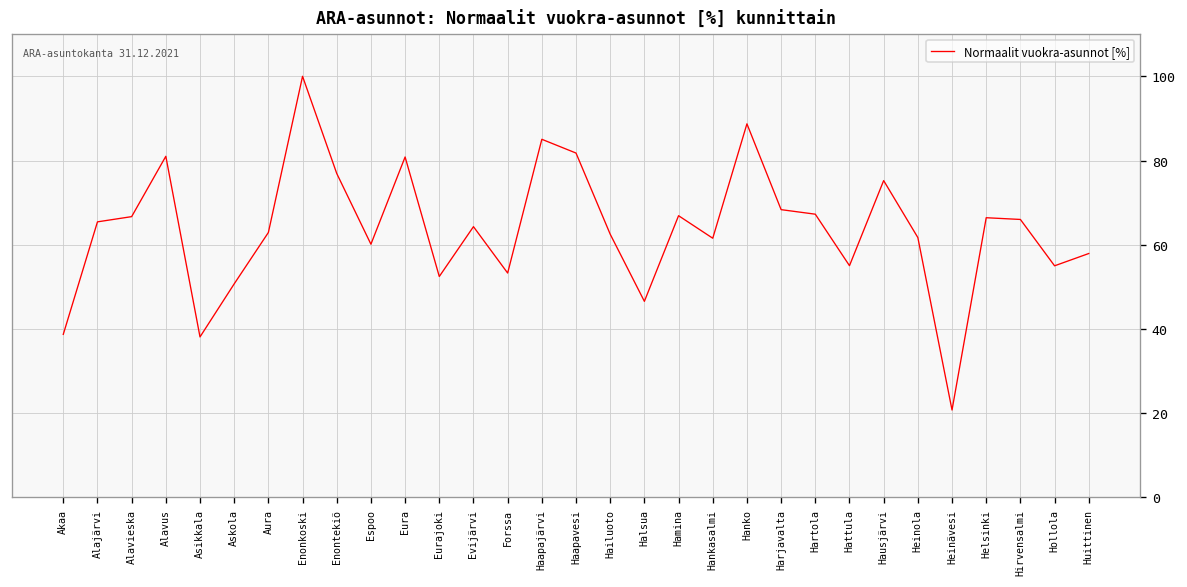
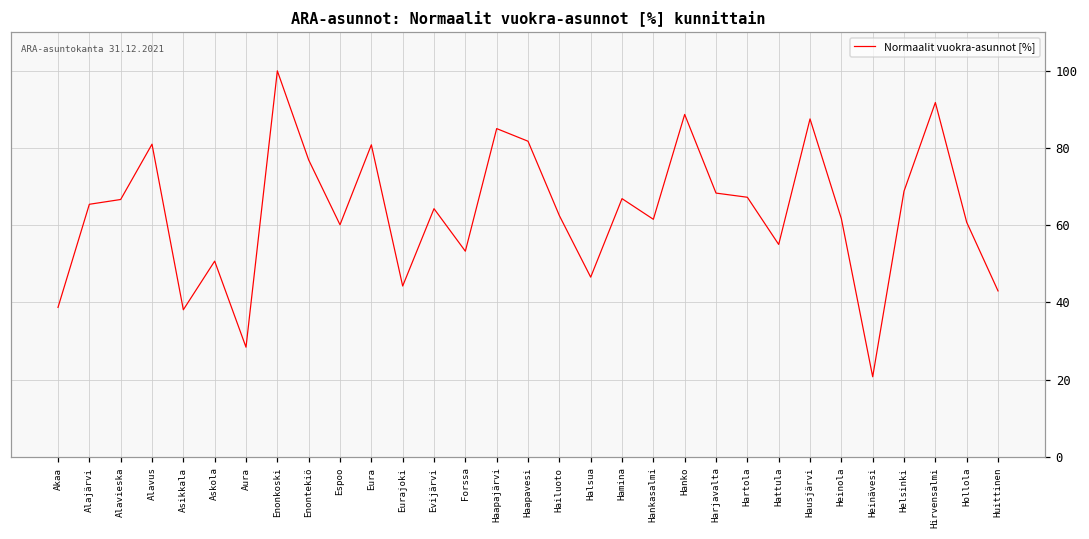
Aura: 63 -> 28
Eurajoki: 52 -> 44
Hausjärvi: 75 -> 88
Helsinki: 66 -> 69
Hirvensalmi: 66 -> 92
Hollola: 55 -> 61
Huittinen: 58 -> 43
